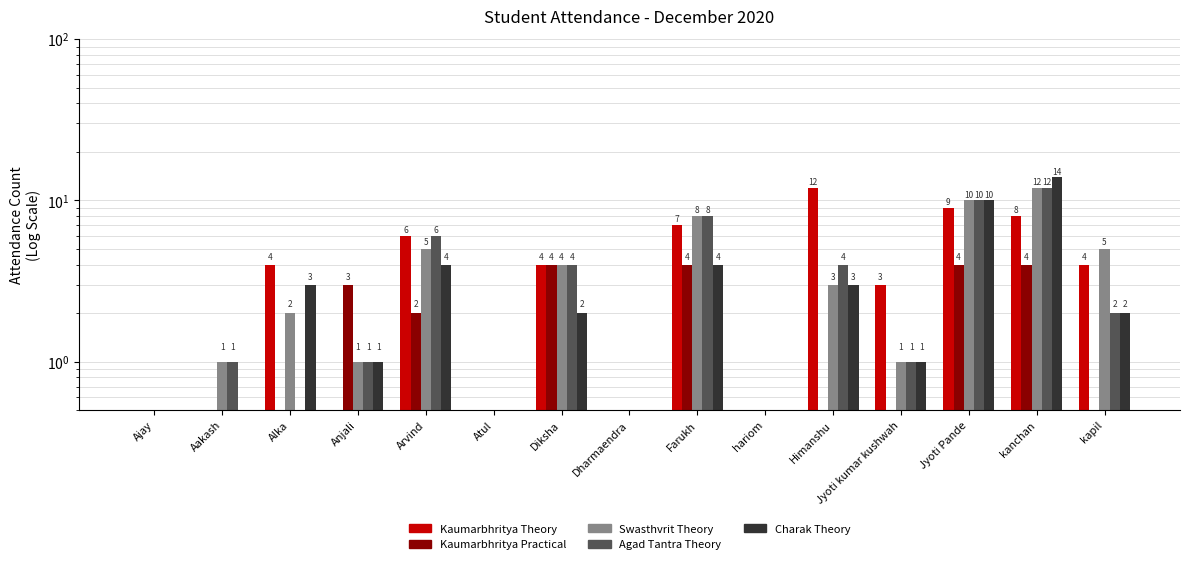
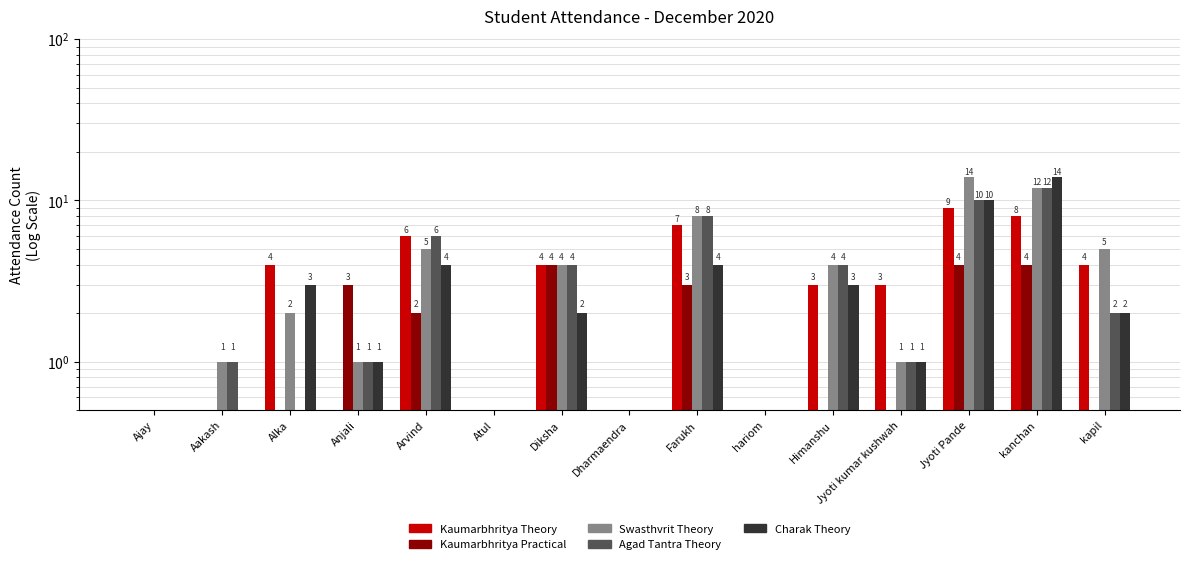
Kaumarbhritya Practical, Farukh: 4 -> 3
Kaumarbhritya Theory, Himanshu: 12 -> 3
Swasthvrit Theory, Himanshu: 3 -> 4
Swasthvrit Theory, Jyoti Pande: 10 -> 14
